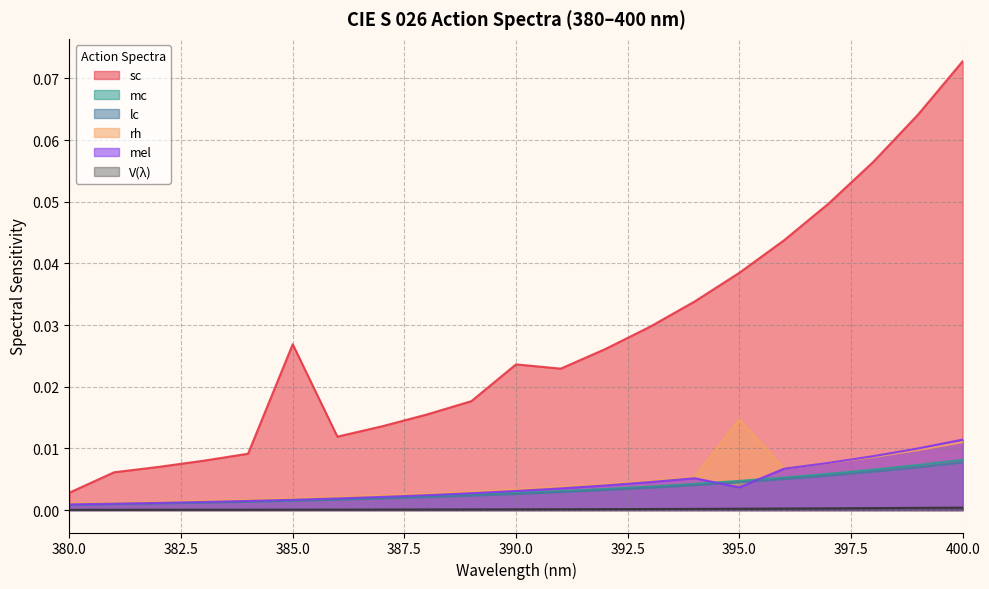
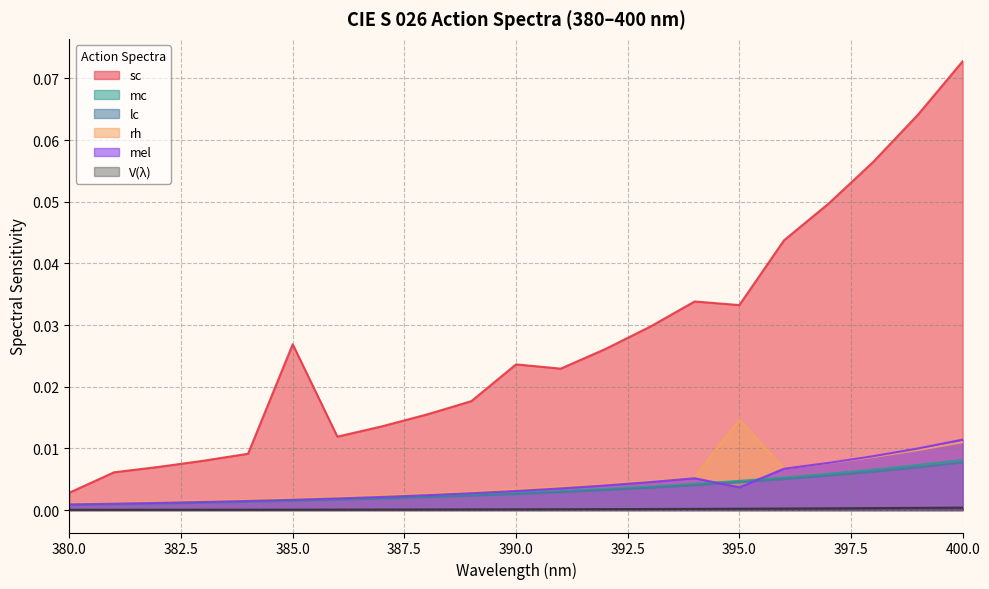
sc, 395.0: 0.038 -> 0.033
